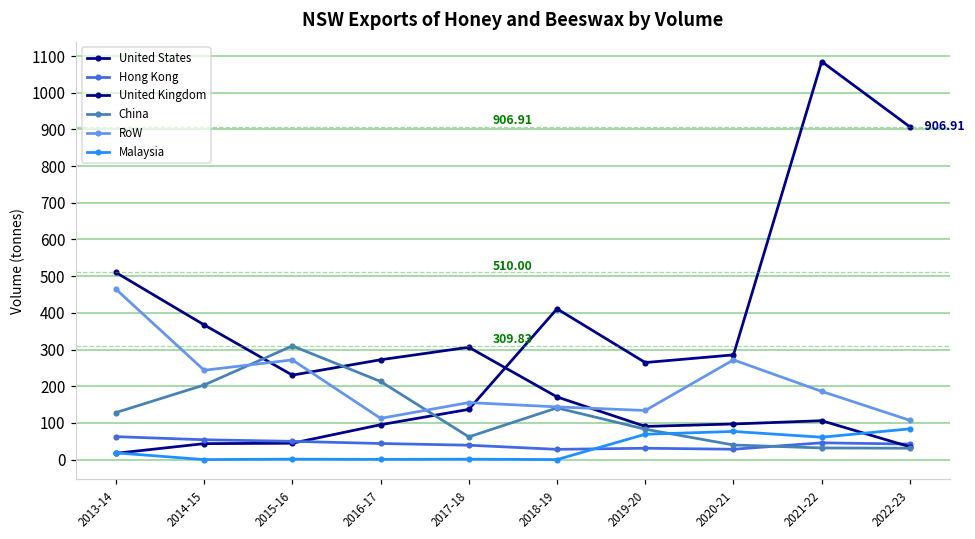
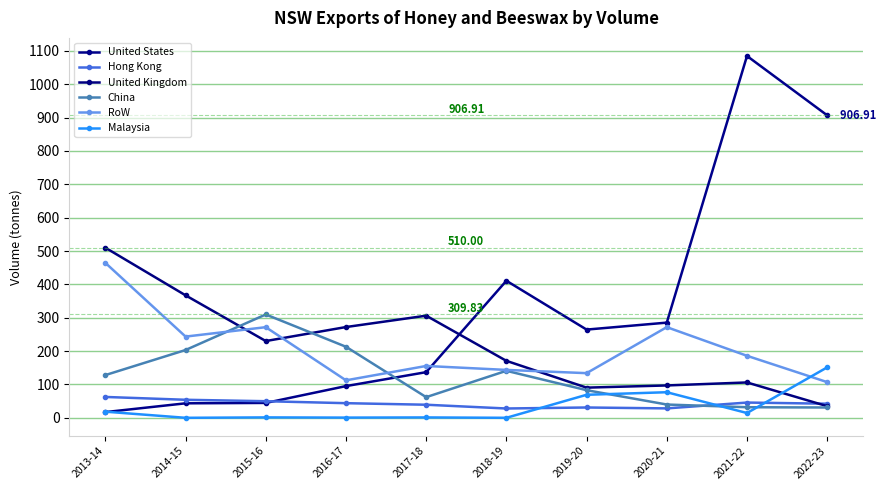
Malaysia, 2021-22: 60 -> 10
Malaysia, 2022-23: 80 -> 150
